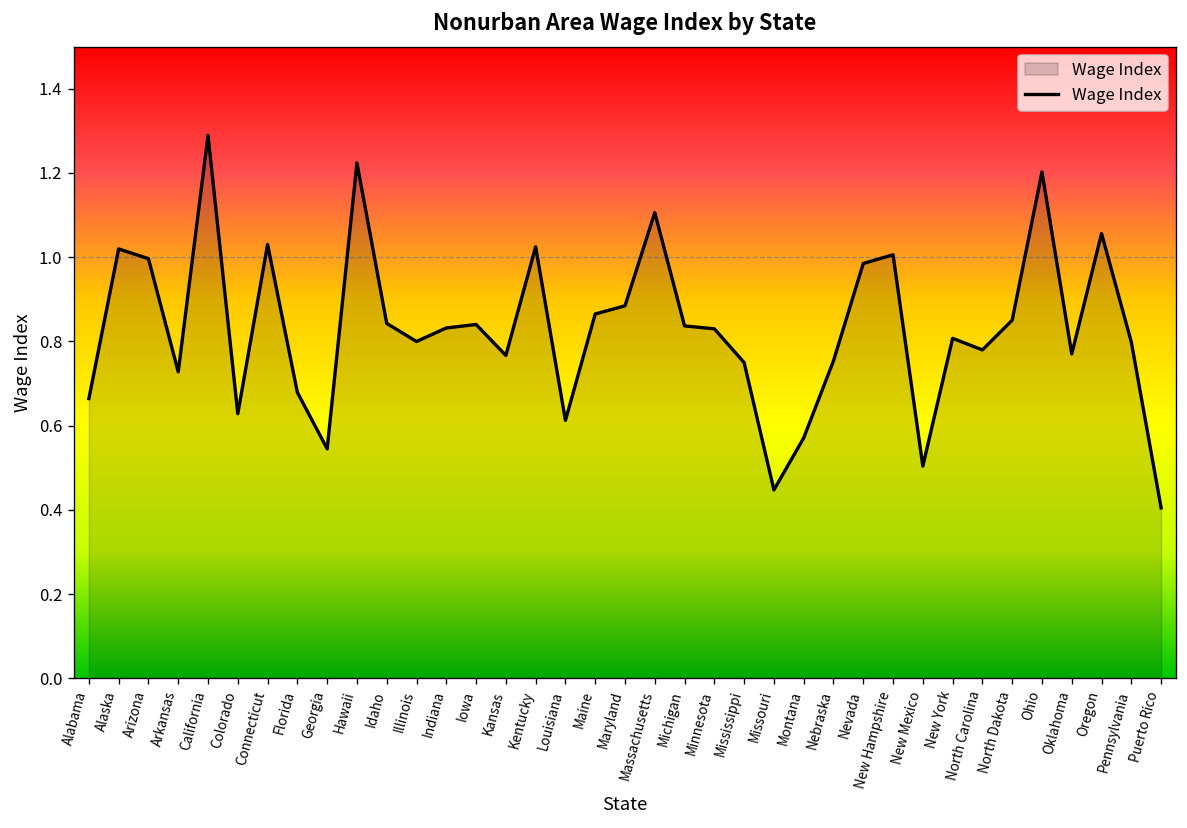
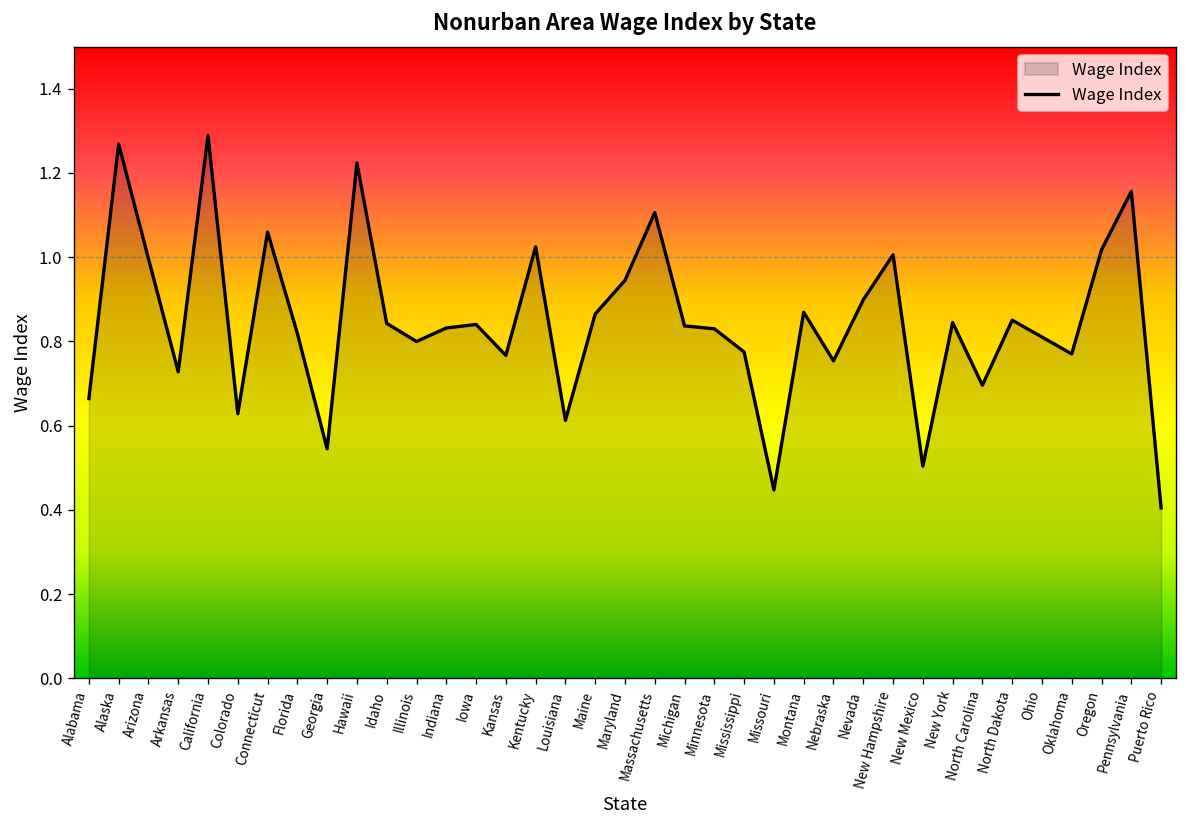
Alaska: 1.02 -> 1.27
Connecticut: 1.03 -> 1.06
Florida: 0.68 -> 0.82
Maryland: 0.88 -> 0.94
Mississippi: 0.75 -> 0.77
Montana: 0.57 -> 0.87
Nevada: 0.99 -> 0.90
New York: 0.81 -> 0.84
North Carolina: 0.78 -> 0.70
Ohio: 1.20 -> 0.81
Oregon: 1.06 -> 1.02
Pennsylvania: 0.80 -> 1.16
